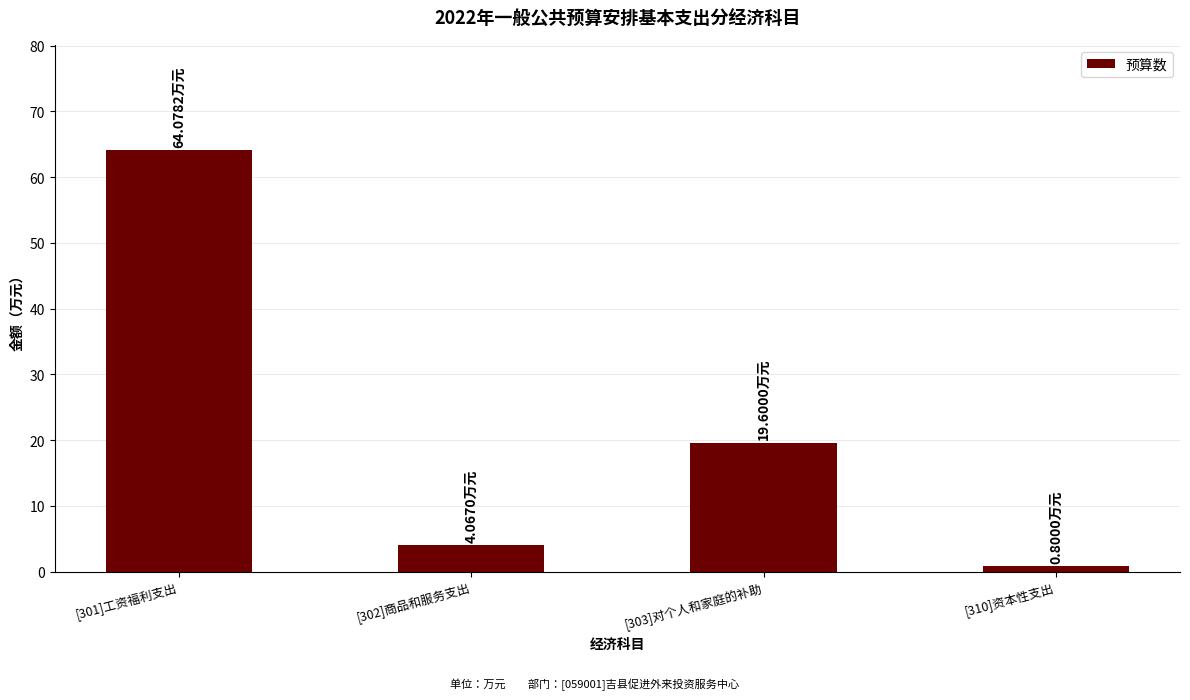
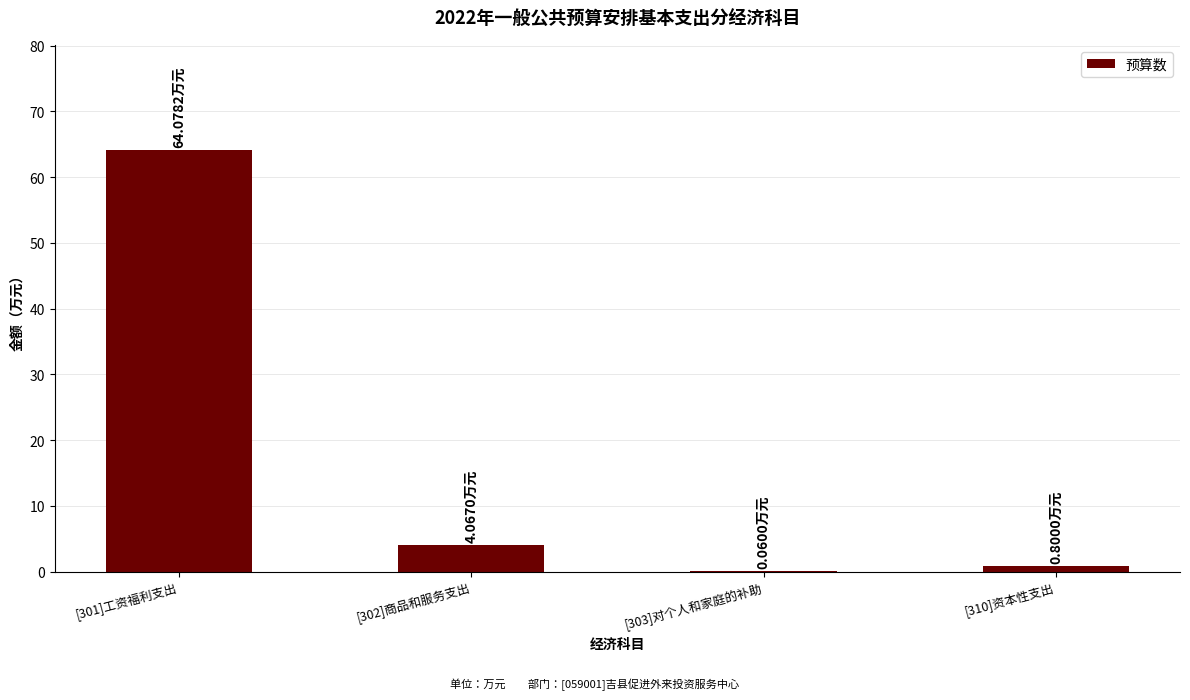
[303]对个人和家庭的补助: 19.6000 -> 0.0600
